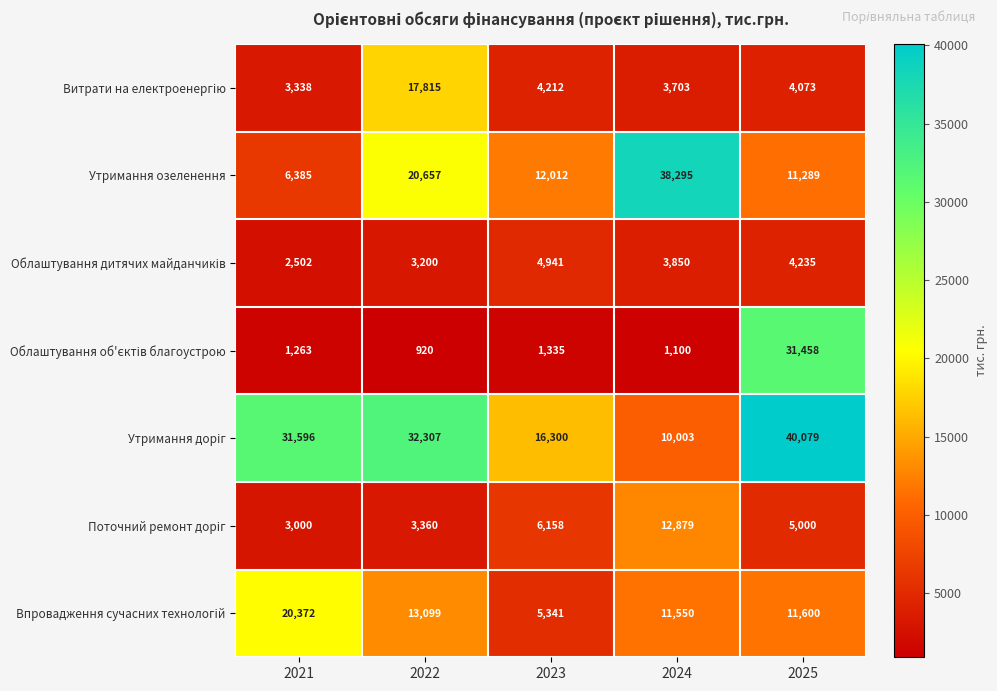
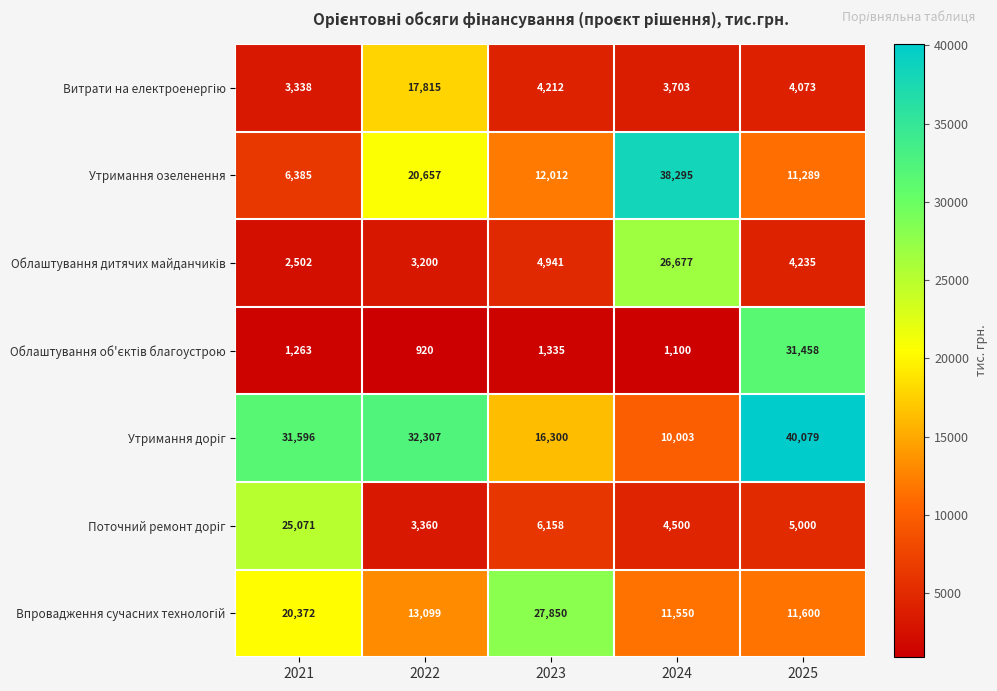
Облаштування дитячих майданчиків, 2024: 3,850 -> 26,677
Поточний ремонт доріг, 2021: 3,000 -> 25,071
Поточний ремонт доріг, 2024: 12,879 -> 4,500
Впровадження сучасних технологій, 2023: 5,341 -> 27,850
